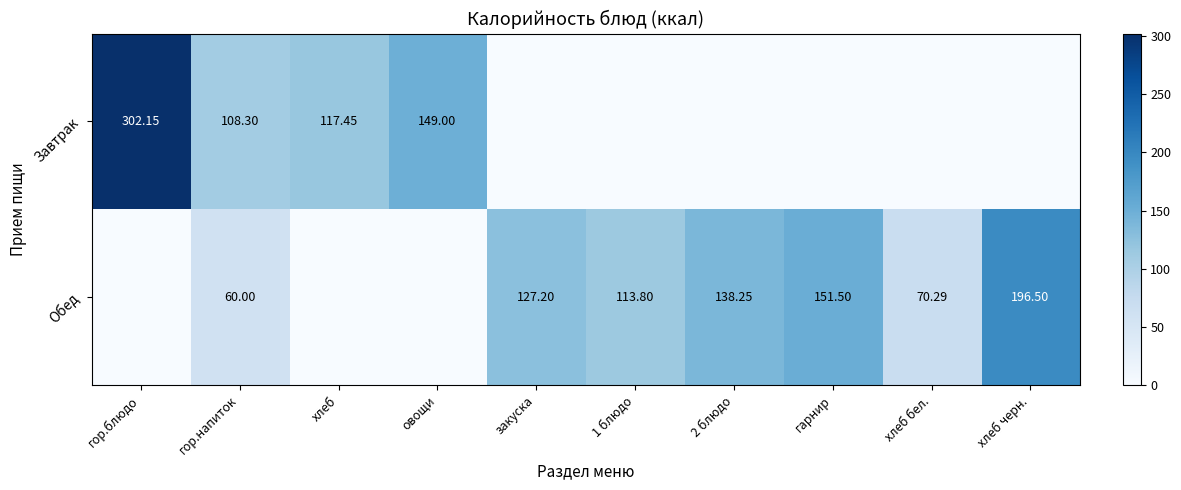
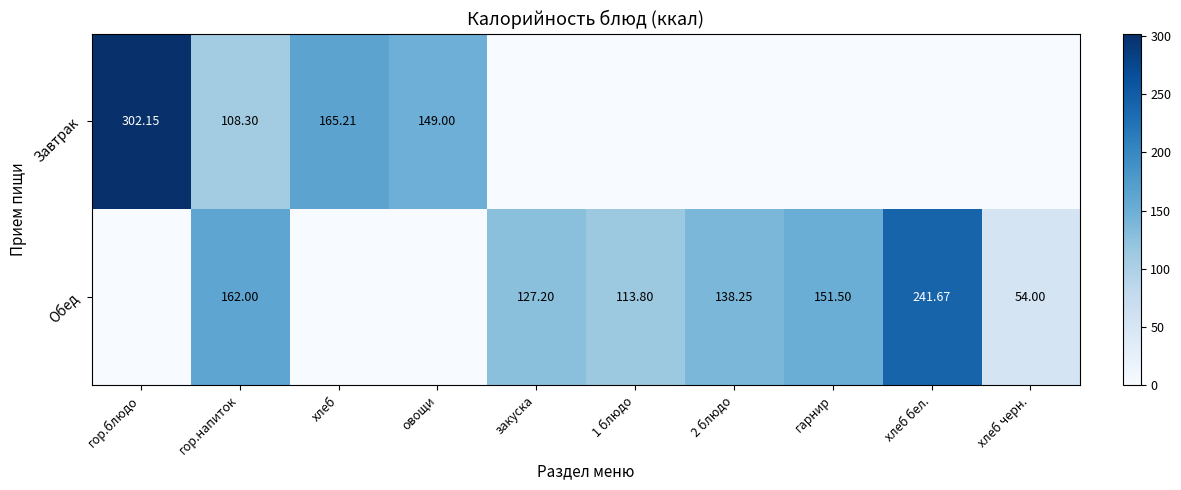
Завтрак, хлеб: 117.45 -> 165.21
Обед, гор.напиток: 60.00 -> 162.00
Обед, хлеб бел.: 70.29 -> 241.67
Обед, хлеб черн.: 196.50 -> 54.00
